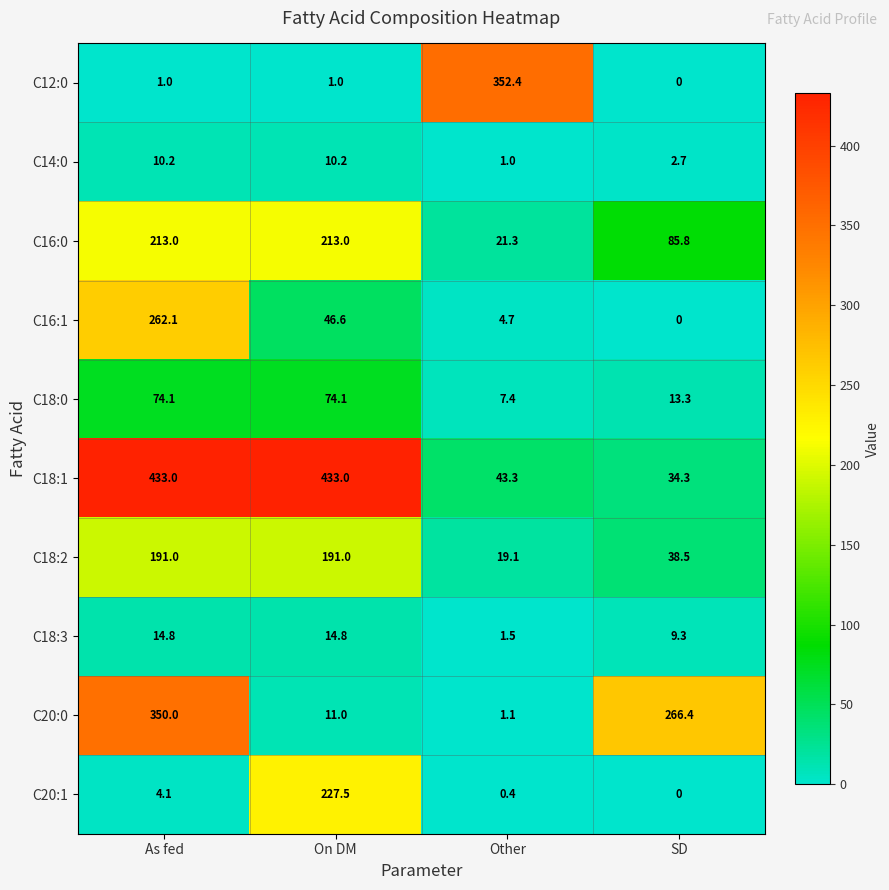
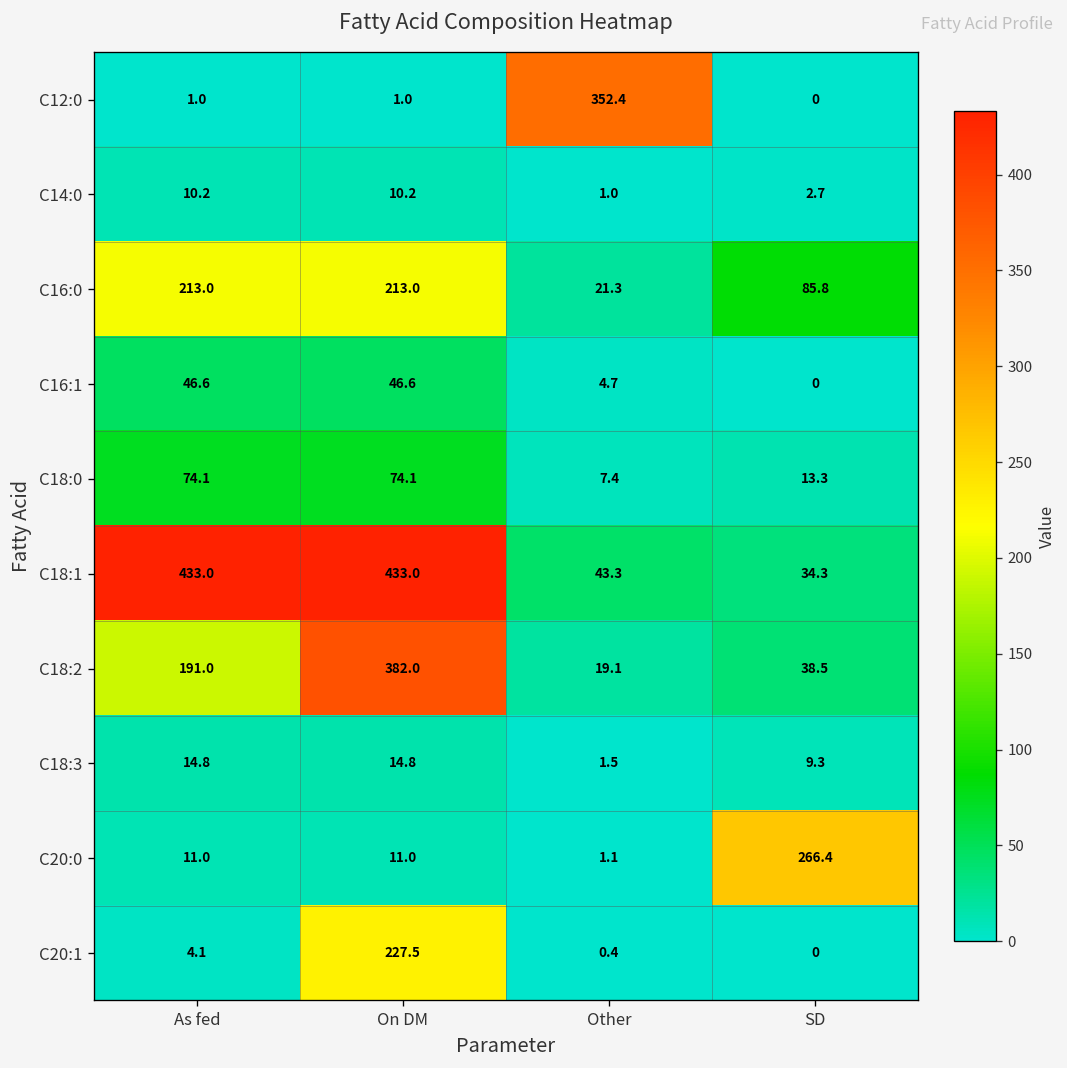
C16:1, As fed: 262.1 -> 46.6
C18:2, On DM: 191.0 -> 382.0
C20:0, As fed: 350.0 -> 11.0
